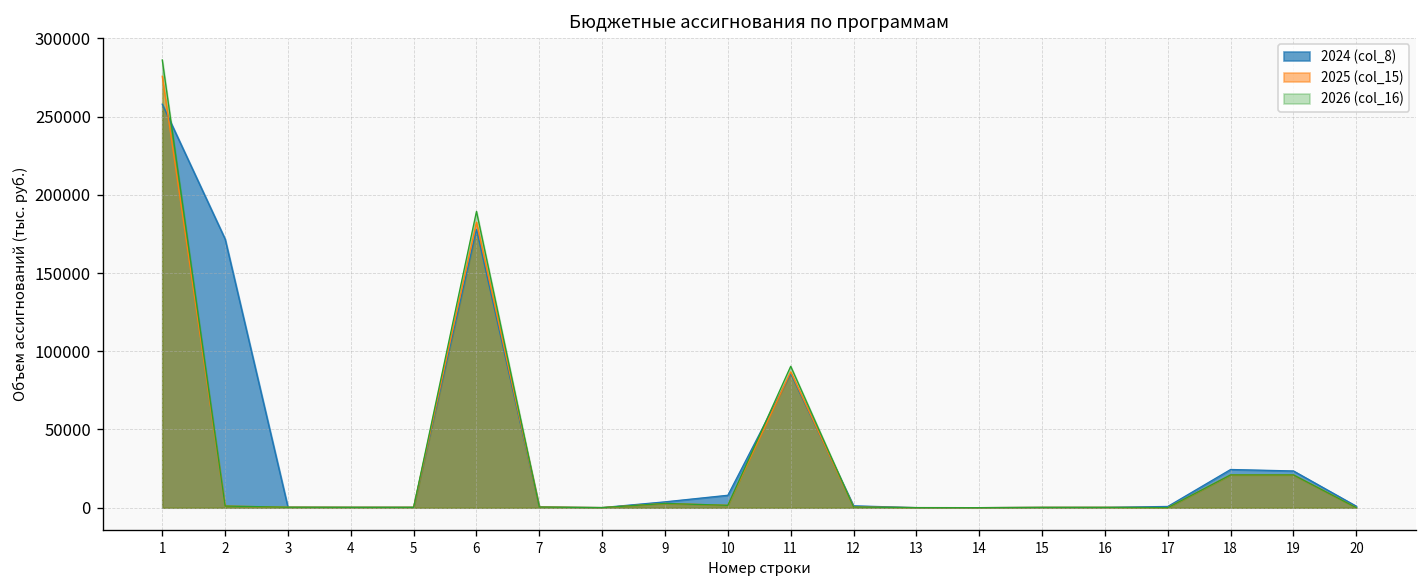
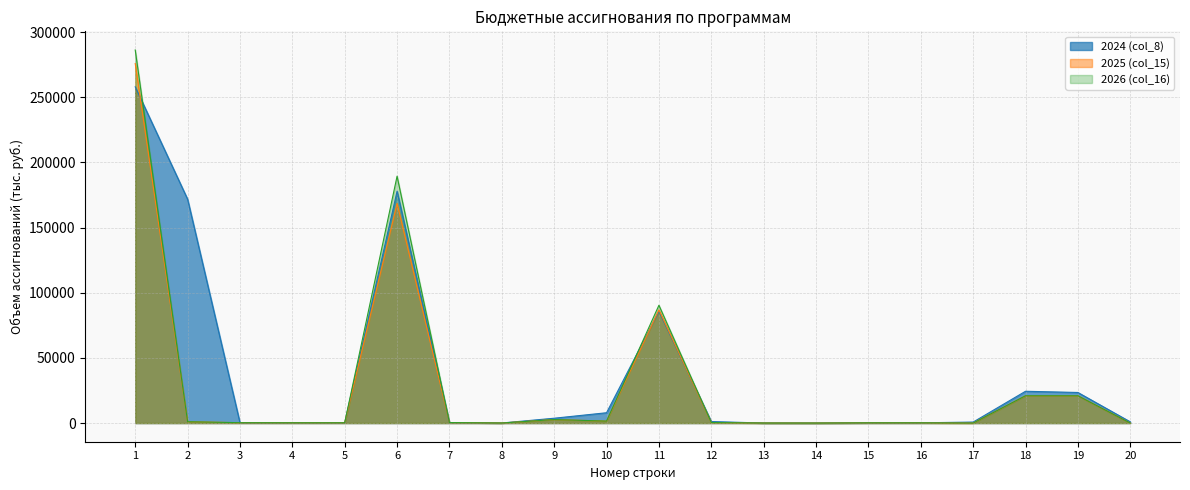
2025 (col_15), 6: 183000 -> 169000
